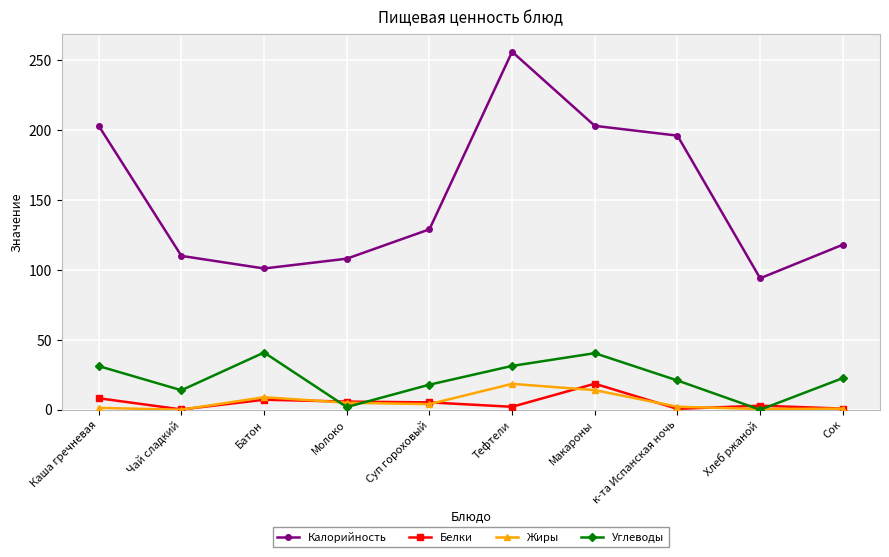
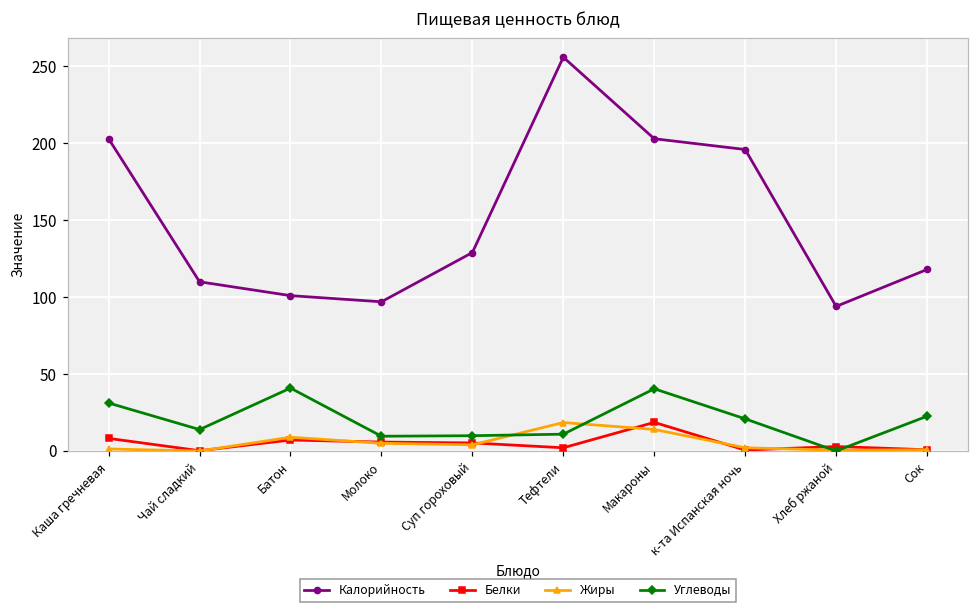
Калорийность, Молоко: 108 -> 97
Углеводы, Молоко: 2 -> 10
Углеводы, Суп гороховый: 18 -> 10
Углеводы, Тефтели: 31 -> 11
